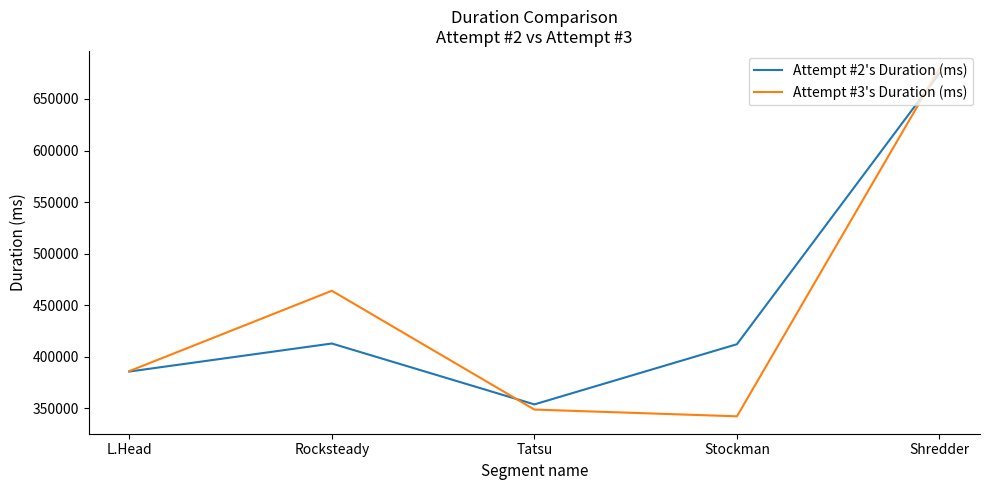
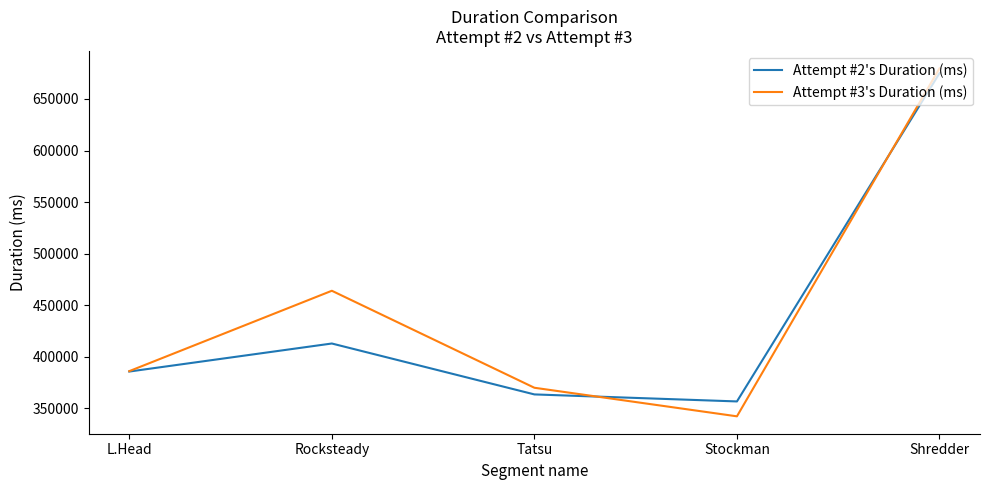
Attempt #2's Duration (ms), Tatsu: 354000 -> 363000
Attempt #3's Duration (ms), Tatsu: 349000 -> 370000
Attempt #2's Duration (ms), Stockman: 412000 -> 357000
